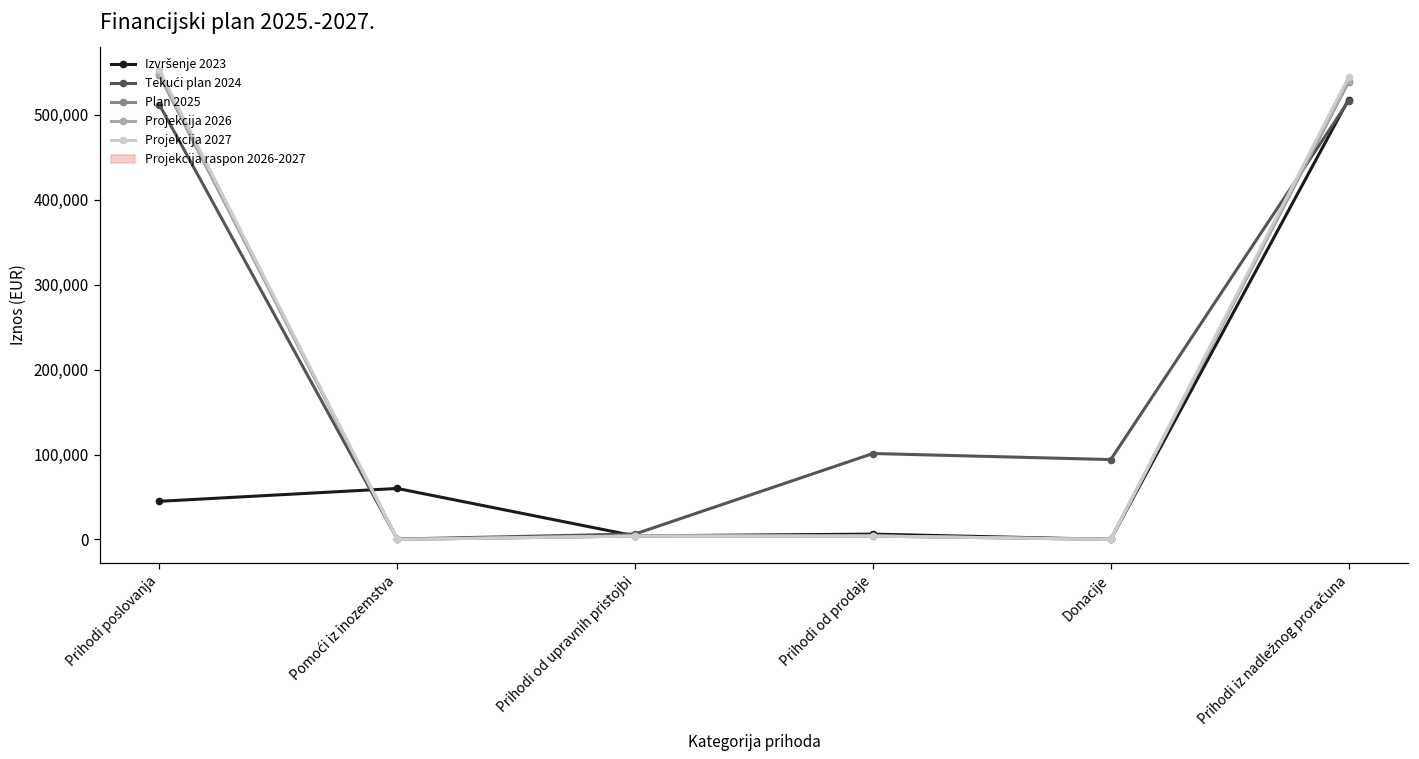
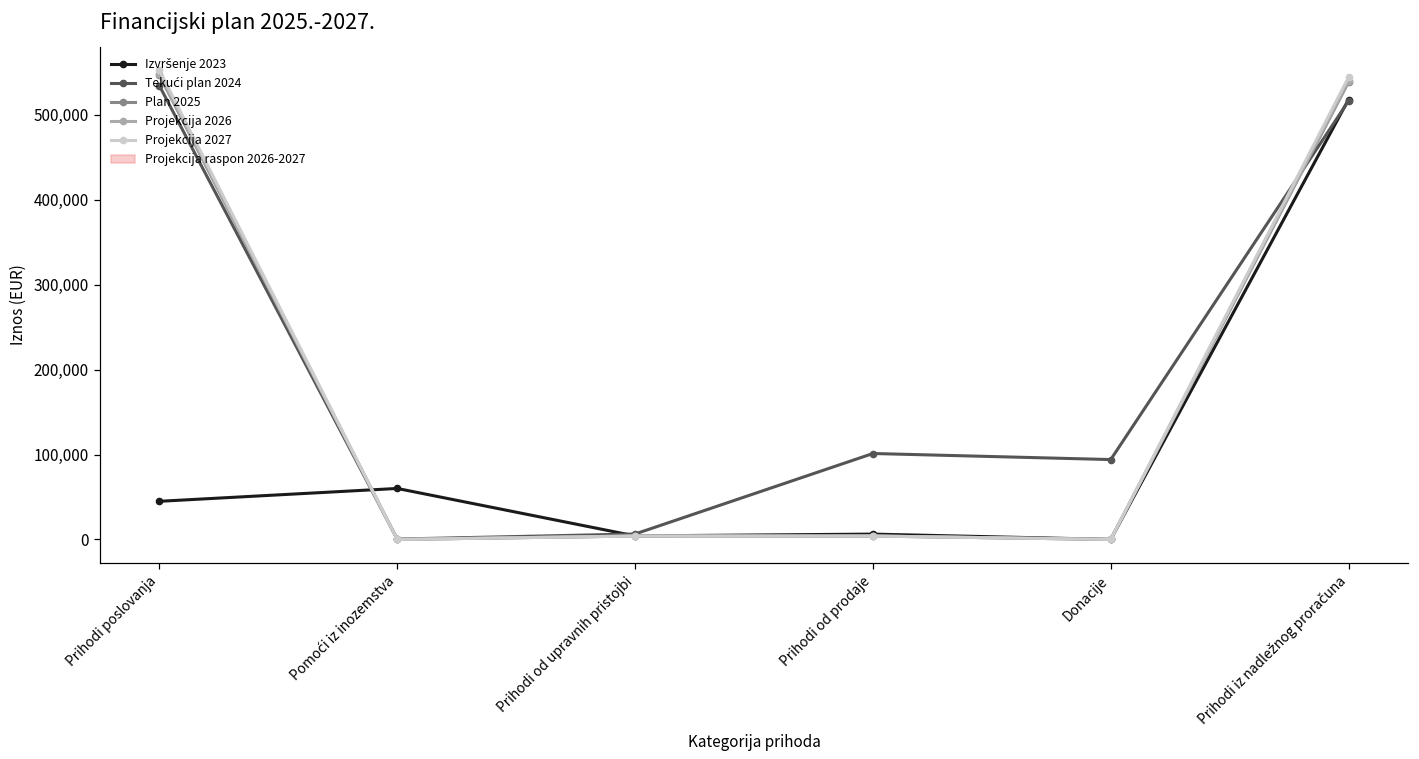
Tekući plan 2024, Prihodi poslovanja: 510,000 -> 530,000
